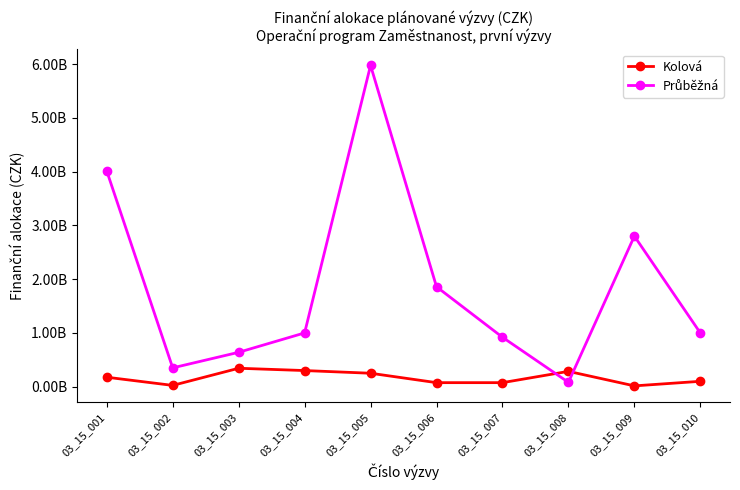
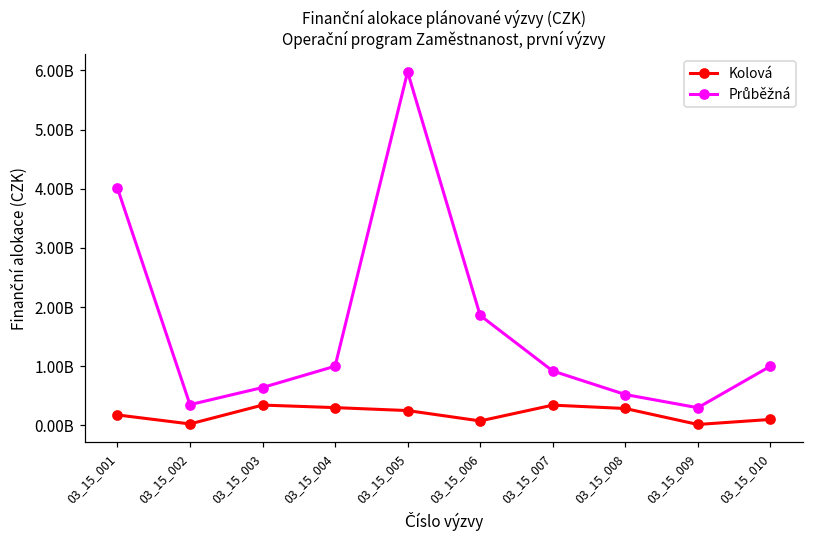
Kolová, 03_15_007: 100000000 -> 300000000
Průběžná, 03_15_008: 100000000 -> 500000000
Průběžná, 03_15_009: 2800000000 -> 300000000
